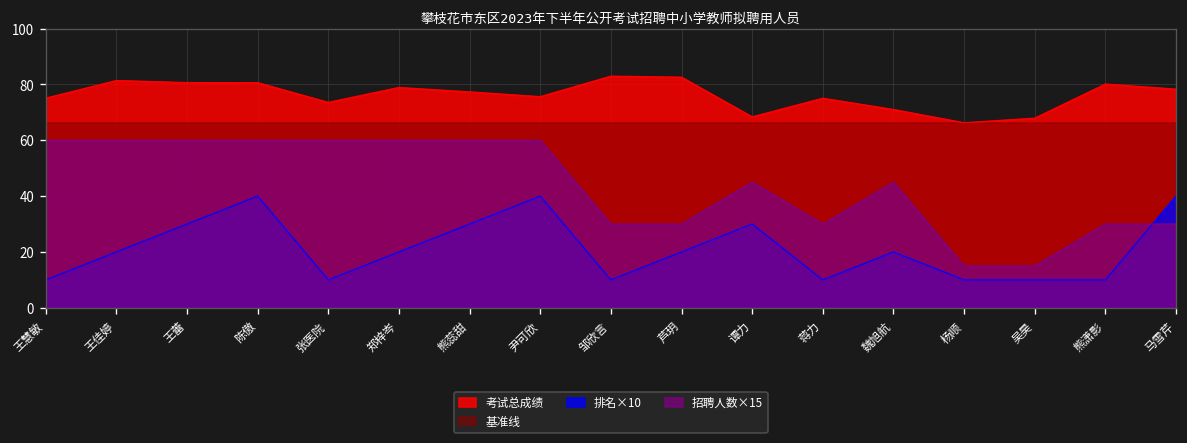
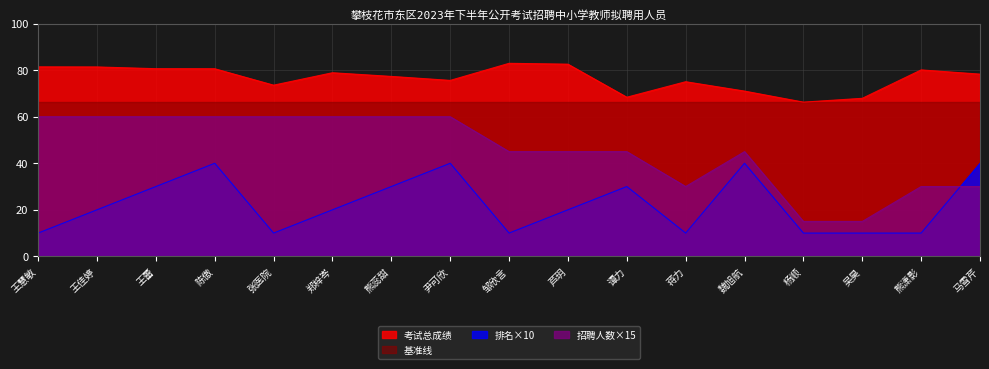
考试总成绩, 王慧敏: 75 -> 81
招聘人数×15, 邹欣言: 30 -> 45
招聘人数×15, 芦玥: 30 -> 45
排名×10, 魏旭航: 20 -> 40
